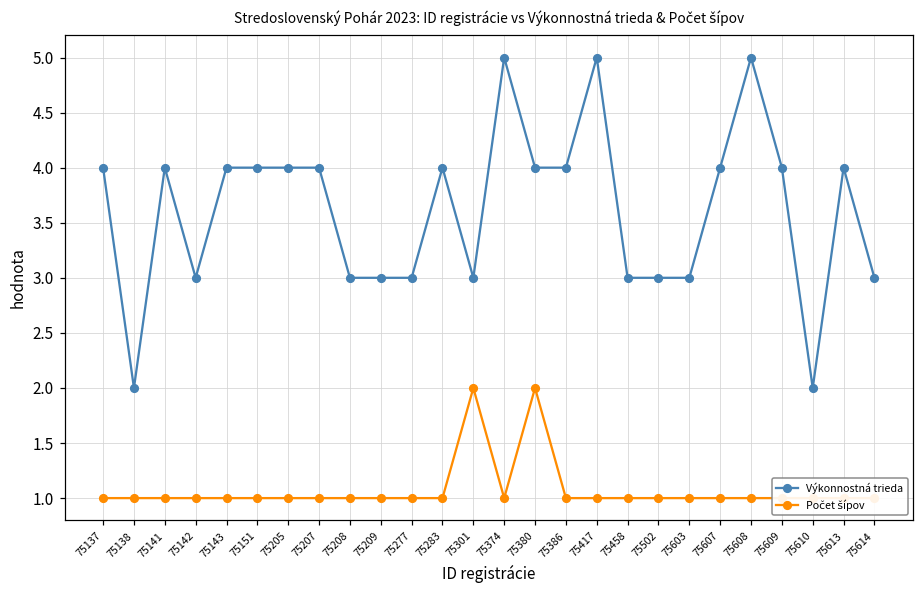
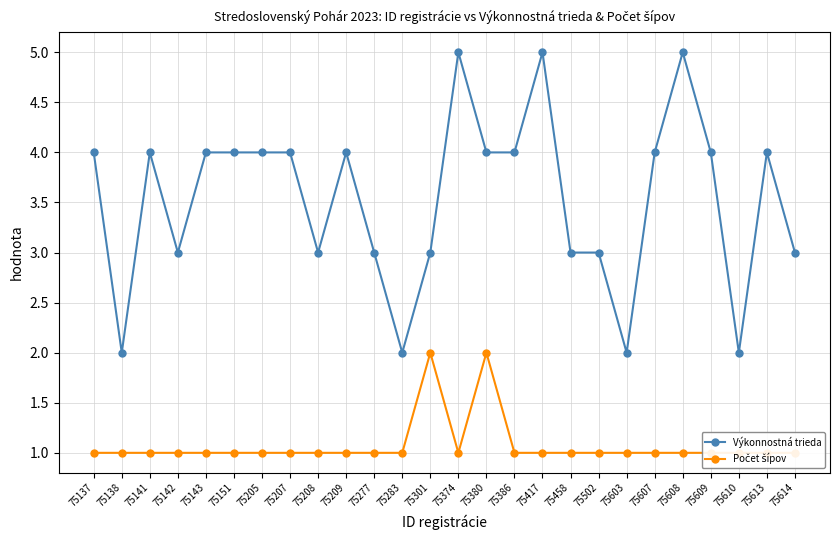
Výkonnostná trieda, 75209: 3 -> 4
Výkonnostná trieda, 75283: 4 -> 2
Výkonnostná trieda, 75603: 3 -> 2
